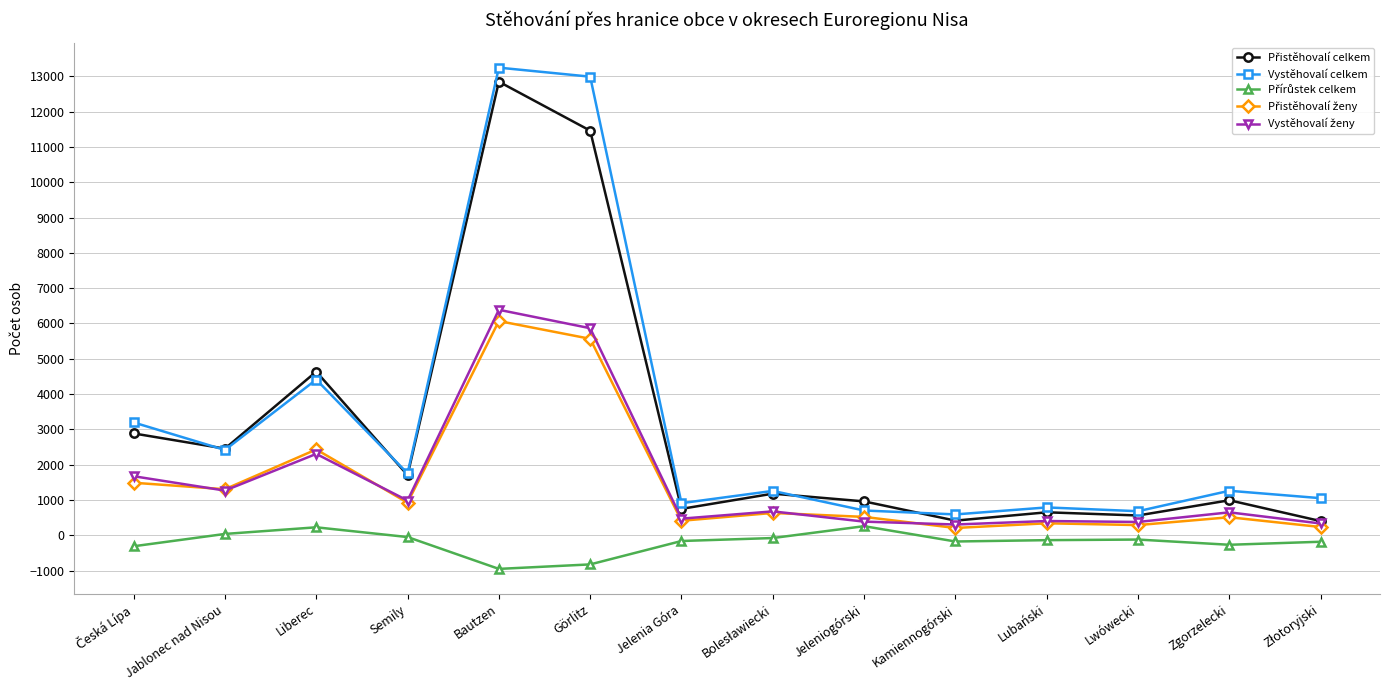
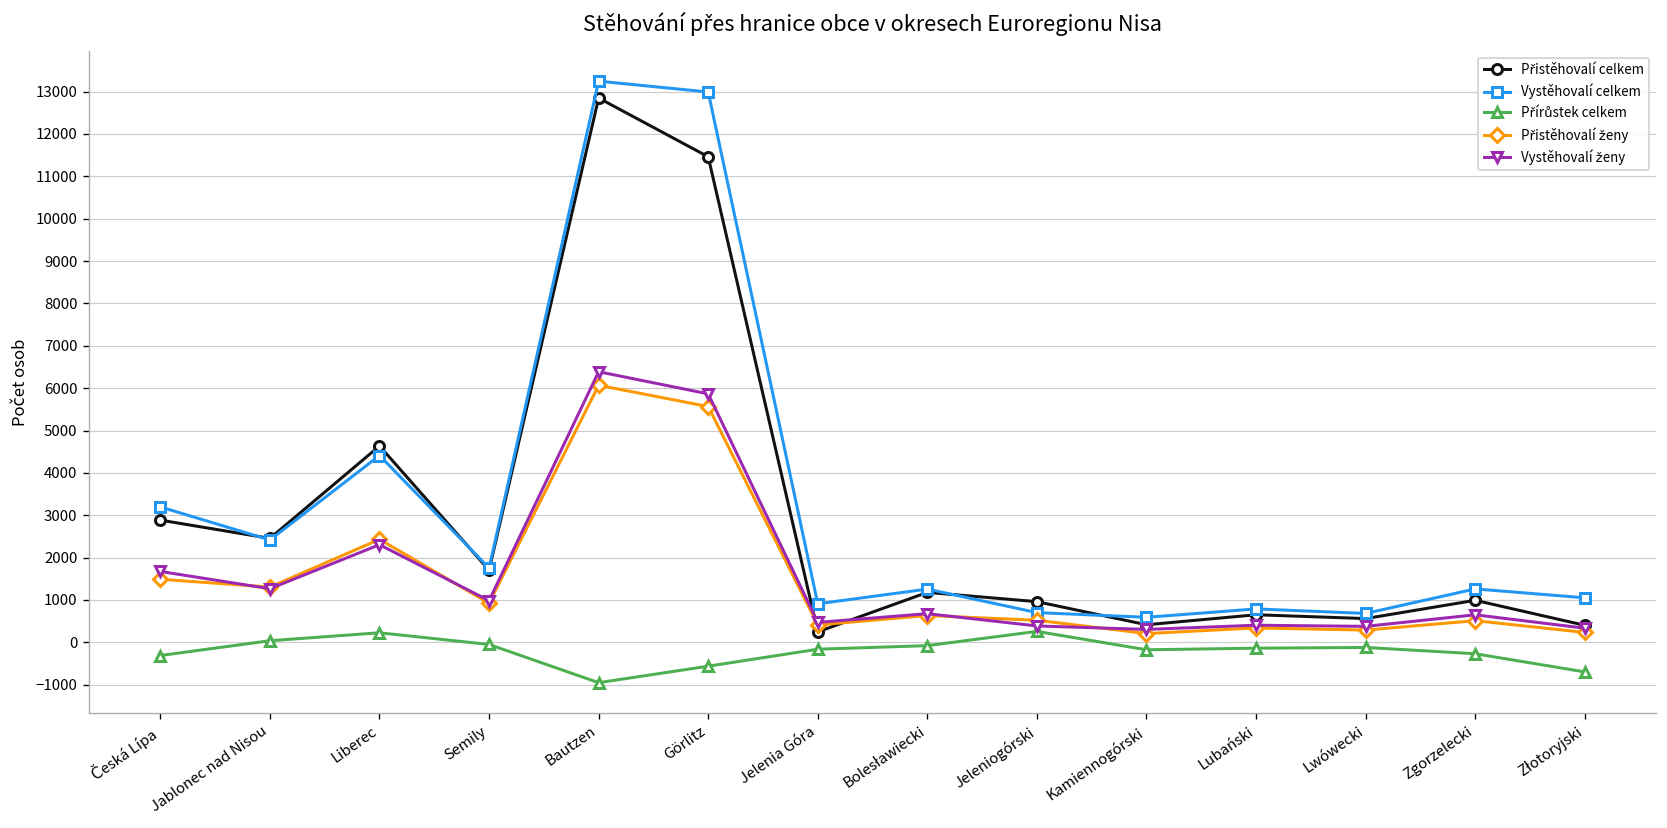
Přírůstek celkem, Görlitz: -800 -> -600
Přistěhovalí celkem, Jelenia Góra: 700 -> 200
Přírůstek celkem, Złotoryjski: -200 -> -700
